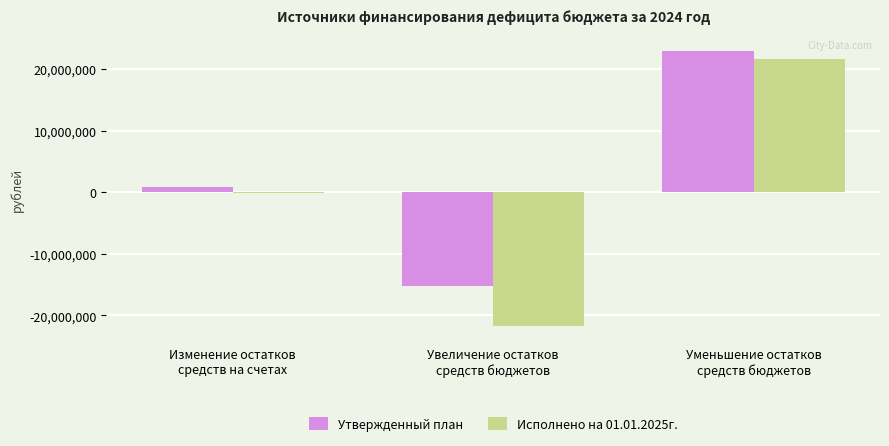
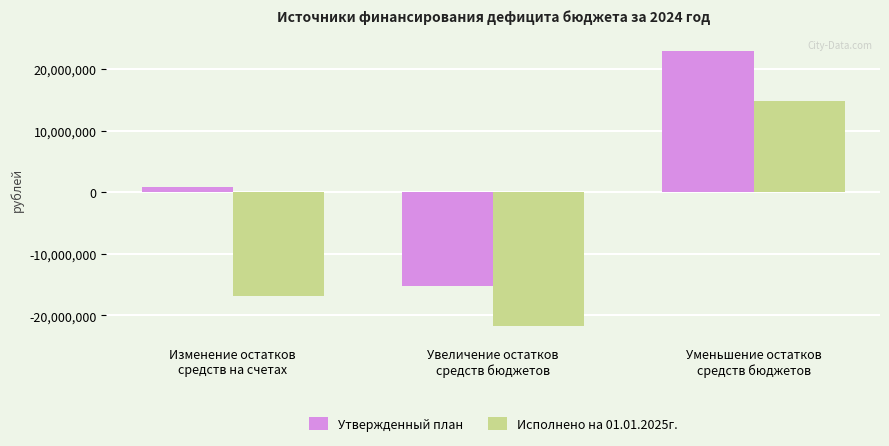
Исполнено на 01.01.2025г., Изменение остатков средств на счетах: 0 -> -17,000,000
Исполнено на 01.01.2025г., Уменьшение остатков средств бюджетов: 22,000,000 -> 15,000,000
